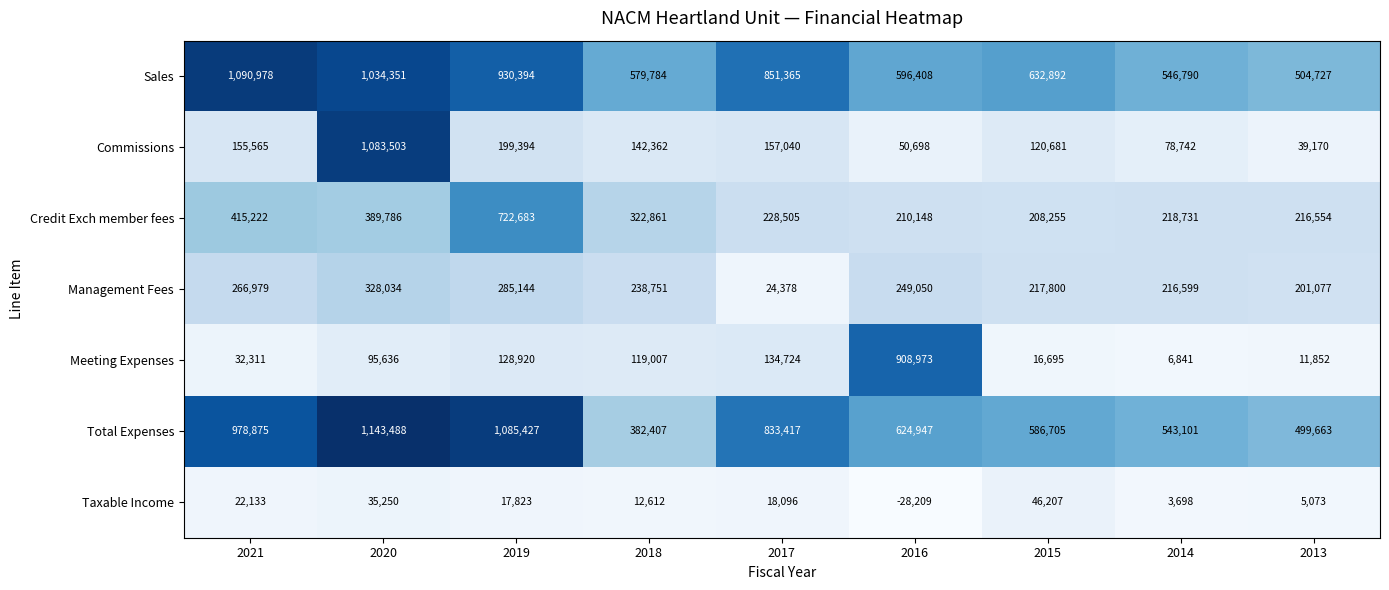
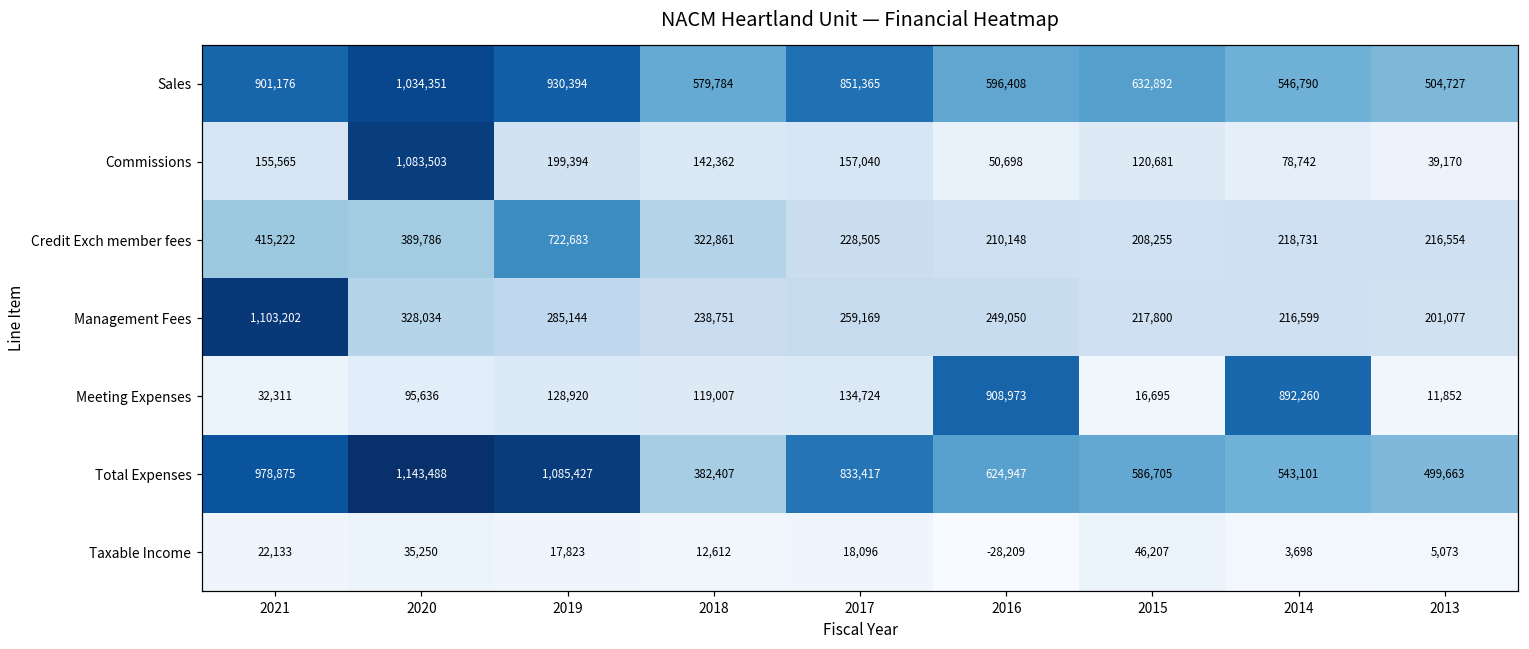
Sales, 2021: 1,090,978 -> 901,176
Management Fees, 2021: 266,979 -> 1,103,202
Management Fees, 2017: 24,378 -> 259,169
Meeting Expenses, 2014: 6,841 -> 892,260
